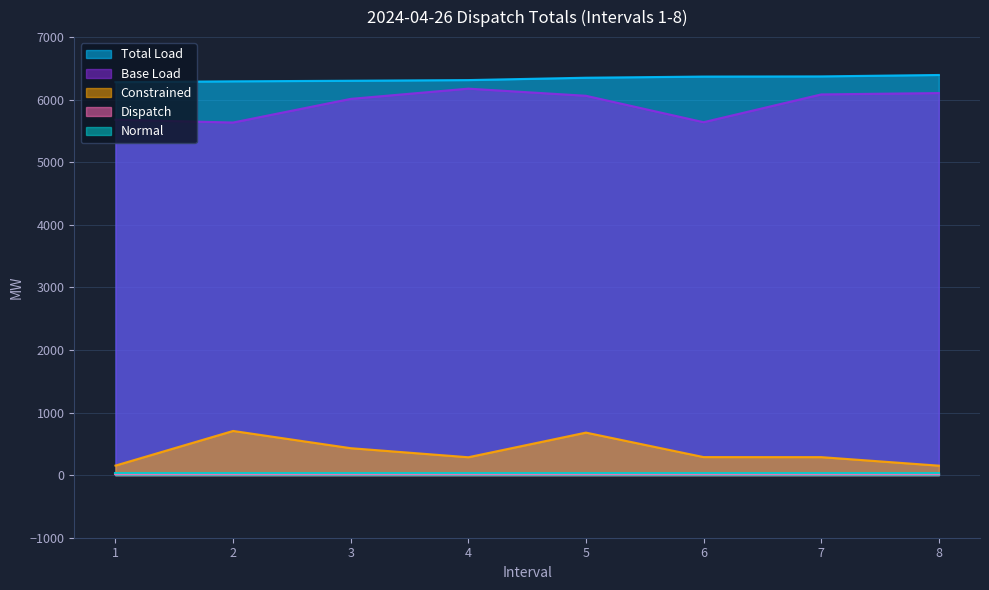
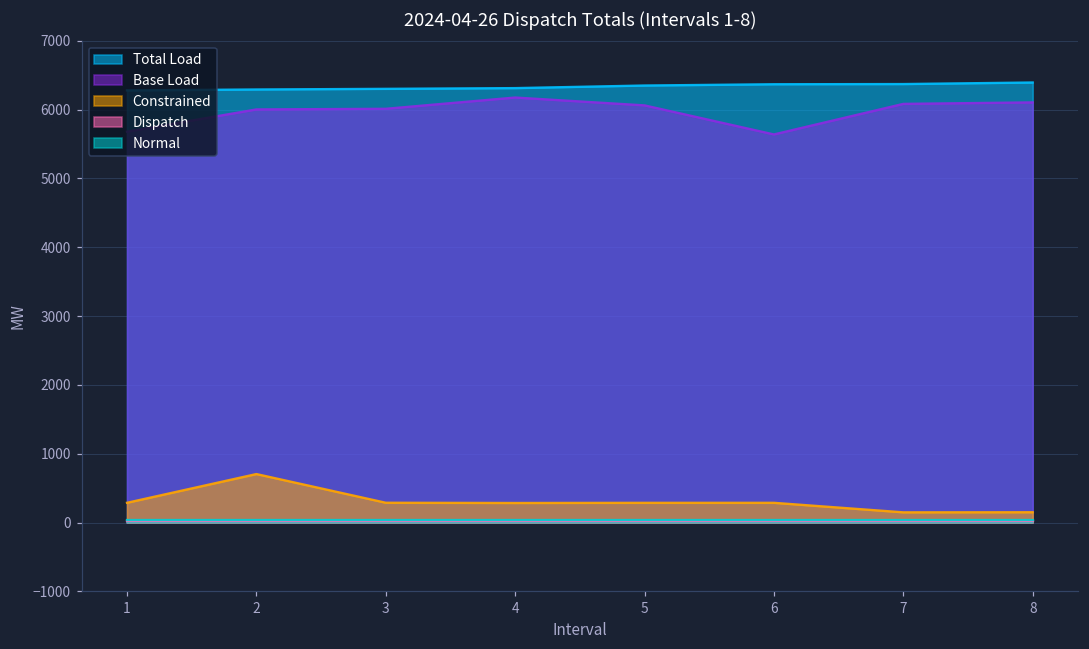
Constrained, 1: 200 -> 300
Base Load, 2: 5600 -> 6000
Constrained, 3: 400 -> 300
Constrained, 5: 700 -> 300
Constrained, 7: 300 -> 200
